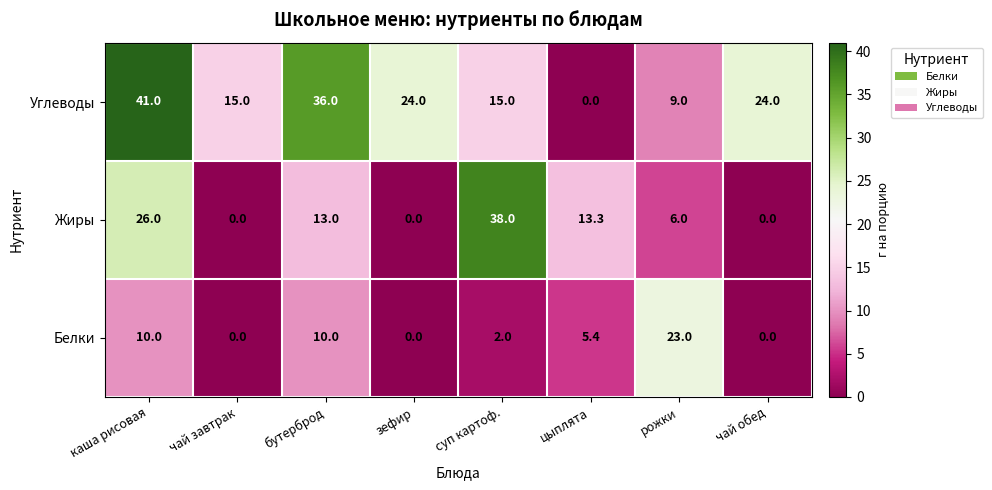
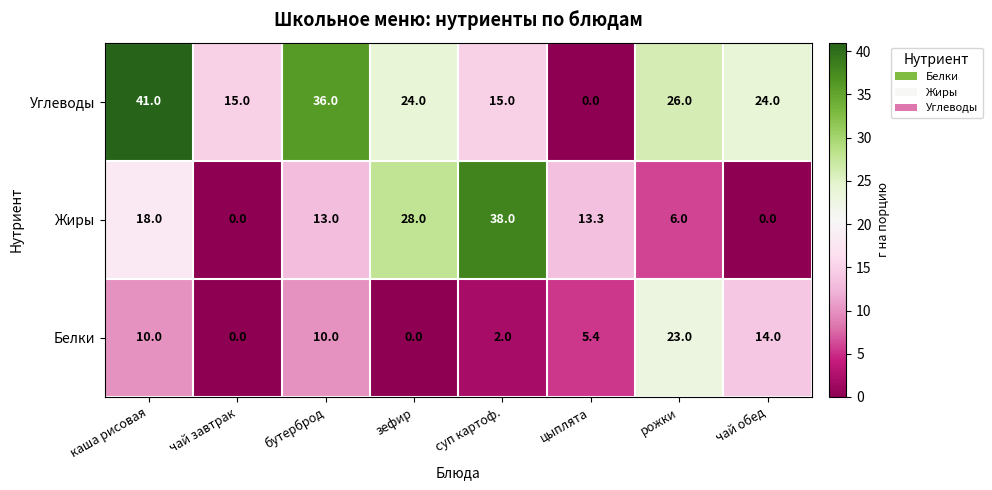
Углеводы, рожки: 9.0 -> 26.0
Жиры, каша рисовая: 26.0 -> 18.0
Жиры, зефир: 0.0 -> 28.0
Белки, чай обед: 0.0 -> 14.0
